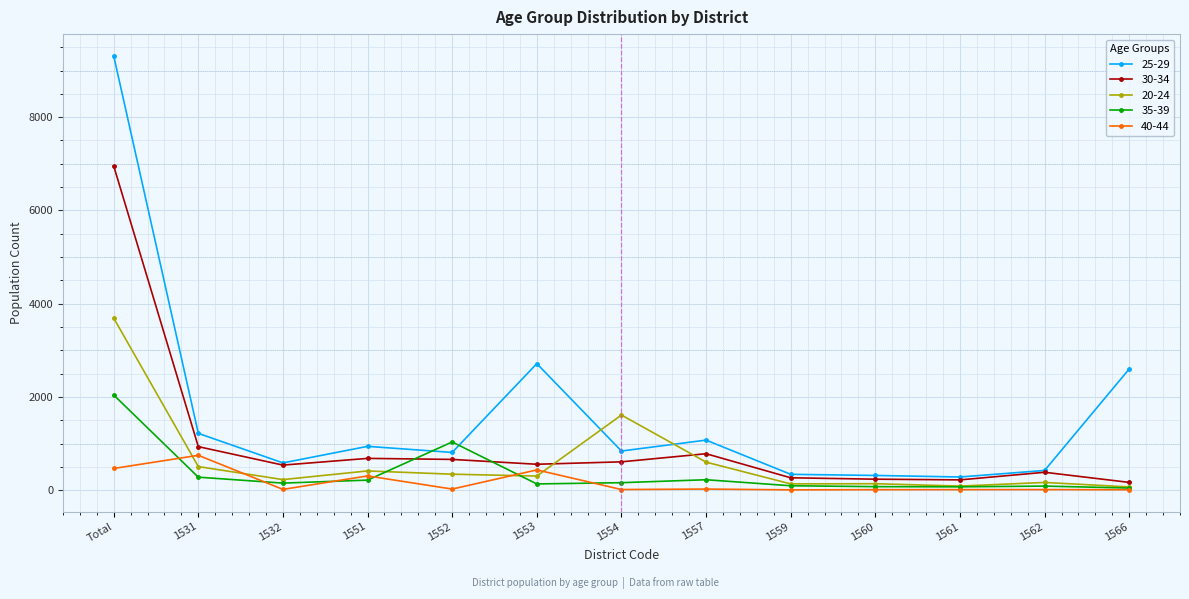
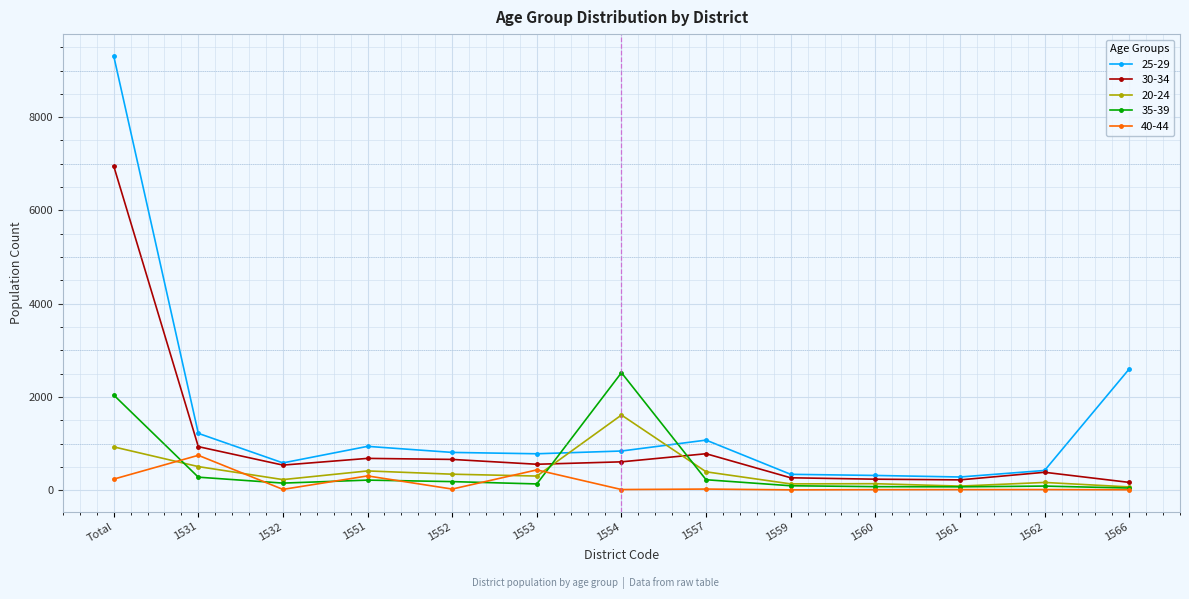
20-24, Total: 3700 -> 900
40-44, Total: 500 -> 200
35-39, 1552: 1000 -> 200
25-29, 1553: 2700 -> 800
35-39, 1554: 200 -> 2500
20-24, 1557: 600 -> 400
